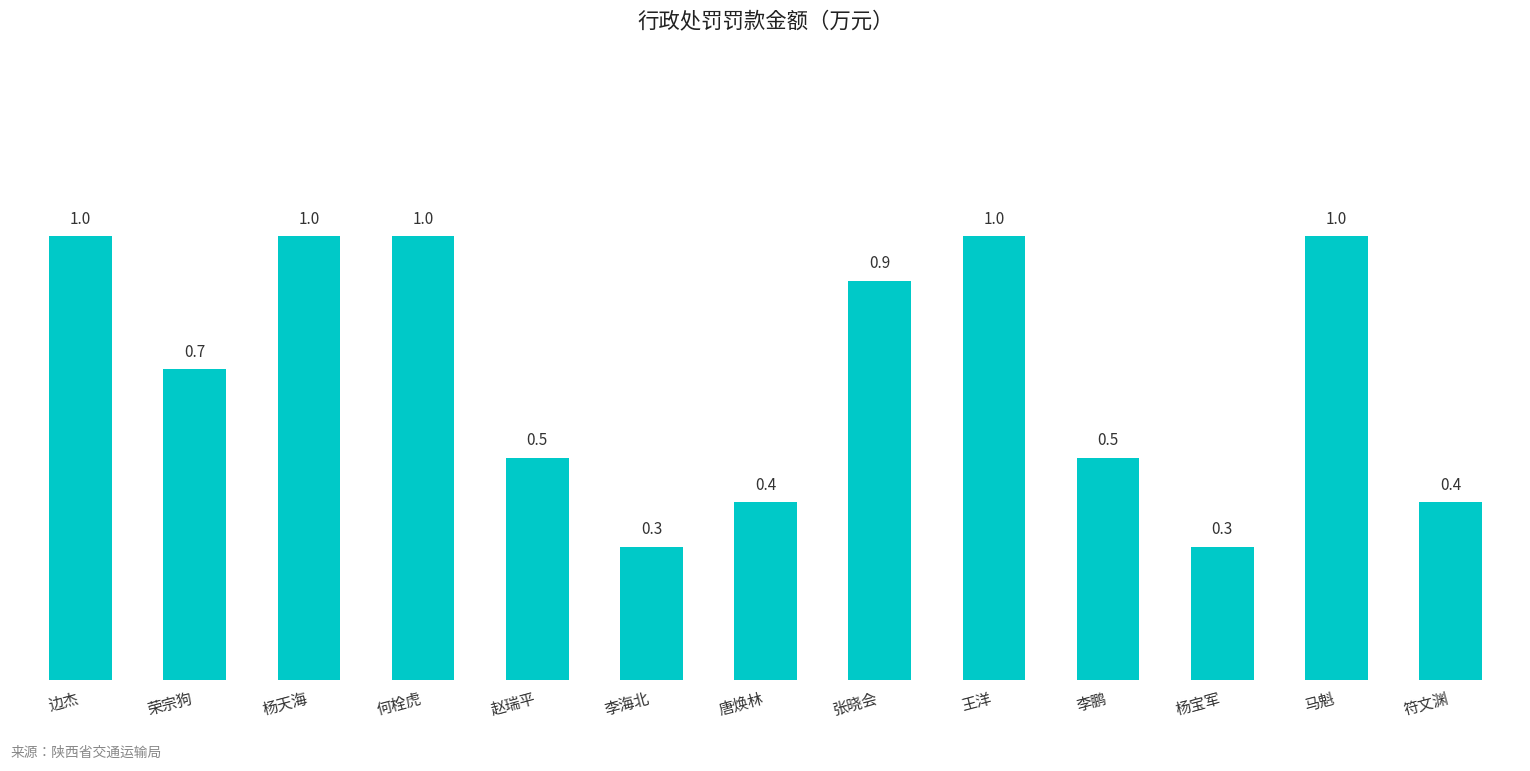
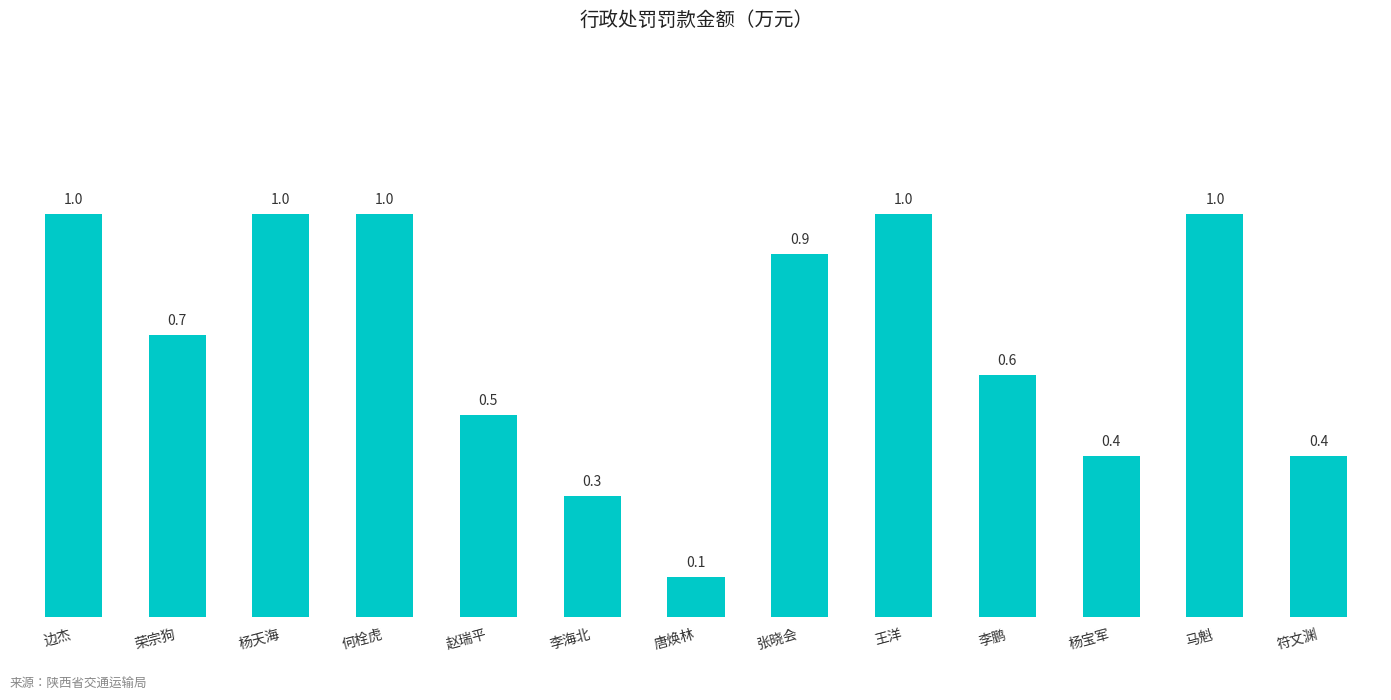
唐焕林: 0.4 -> 0.1
李鹏: 0.5 -> 0.6
杨宝军: 0.3 -> 0.4
